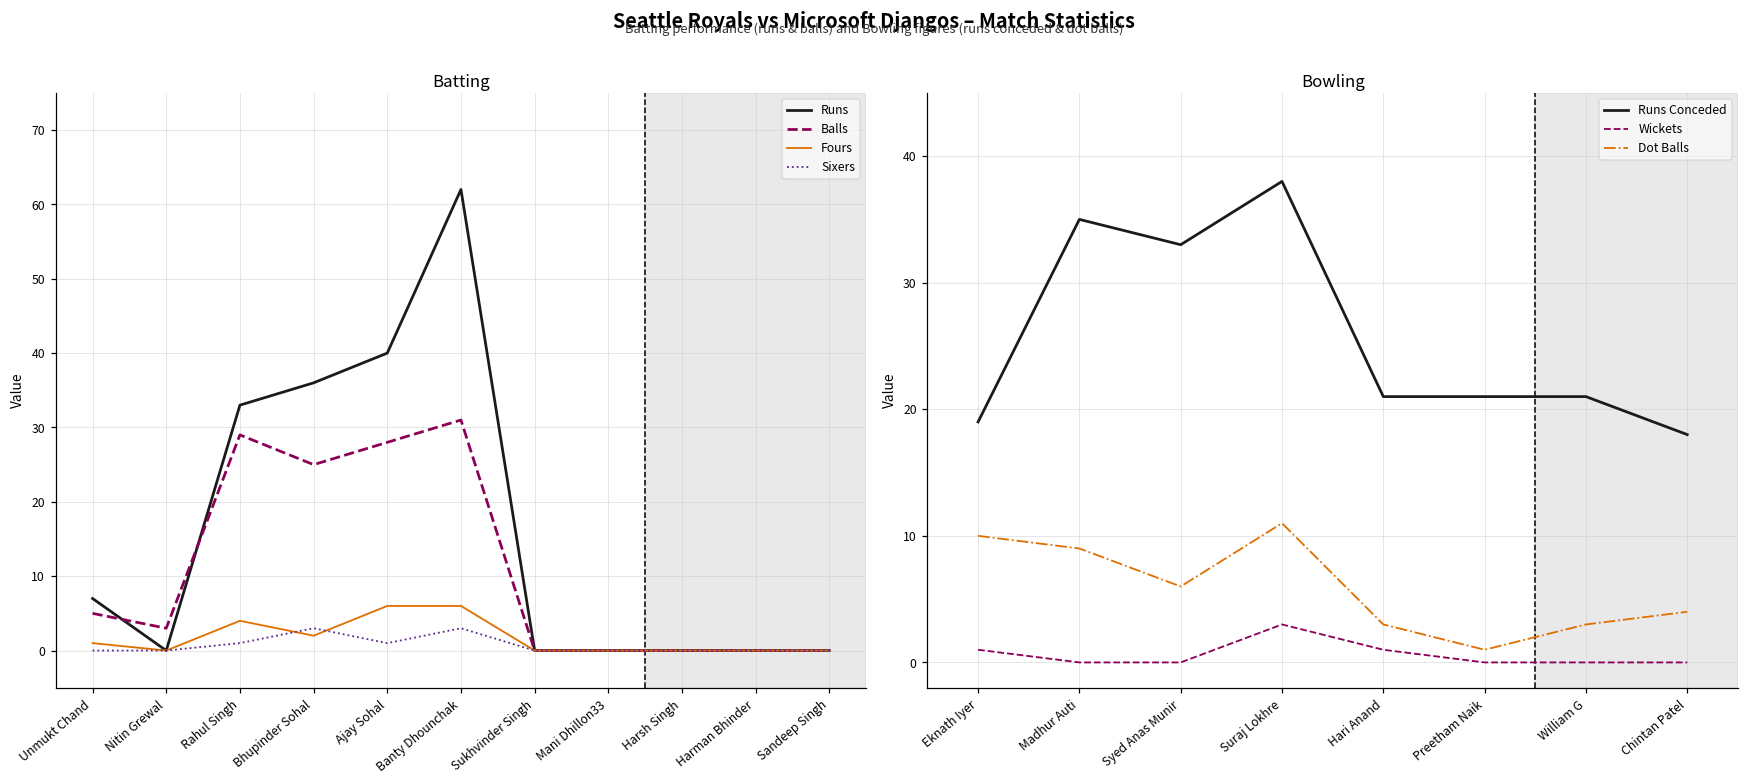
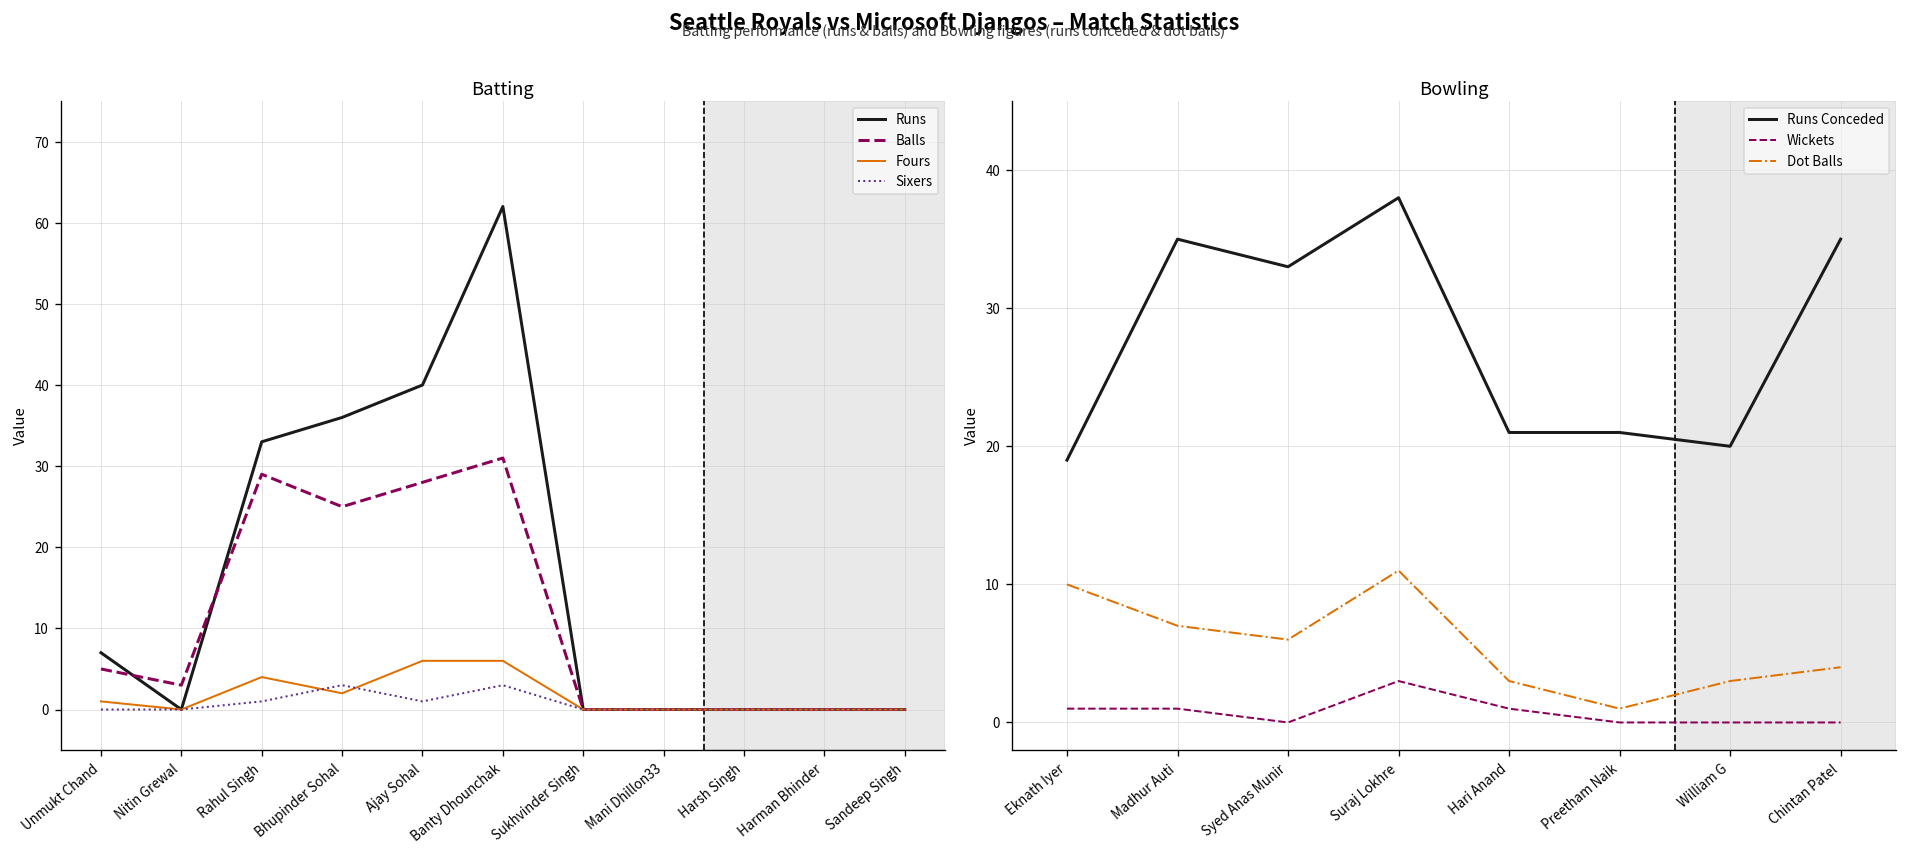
Bowling, Wickets, Madhur Auti: 0 -> 1
Bowling, Dot Balls, Madhur Auti: 9 -> 7
Bowling, Runs Conceded, William G: 21 -> 20
Bowling, Runs Conceded, Chintan Patel: 18 -> 35
